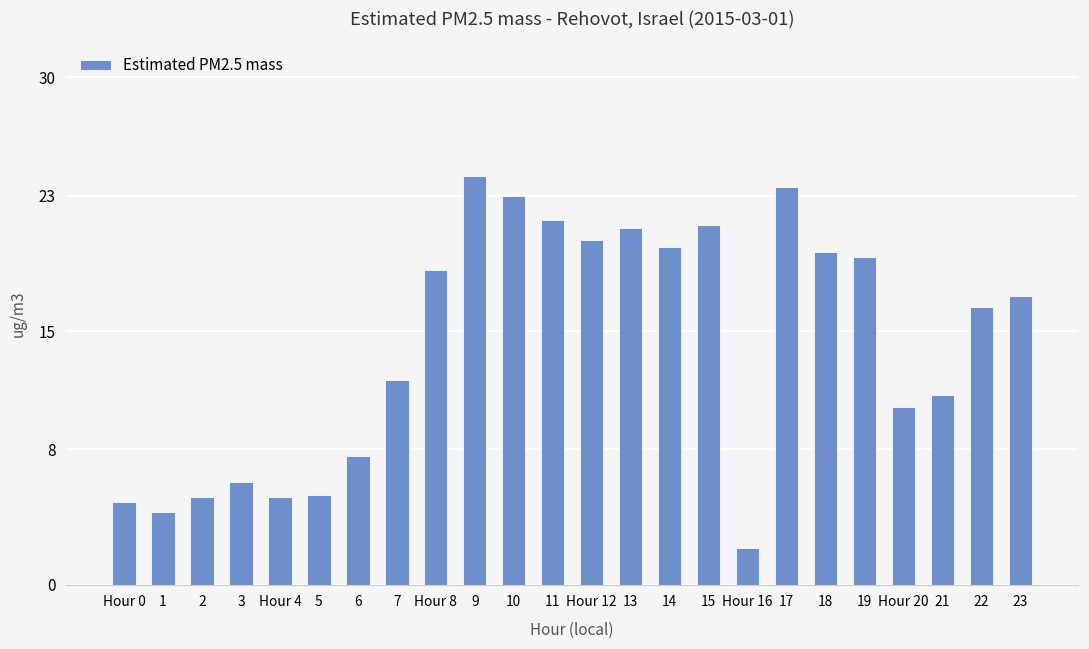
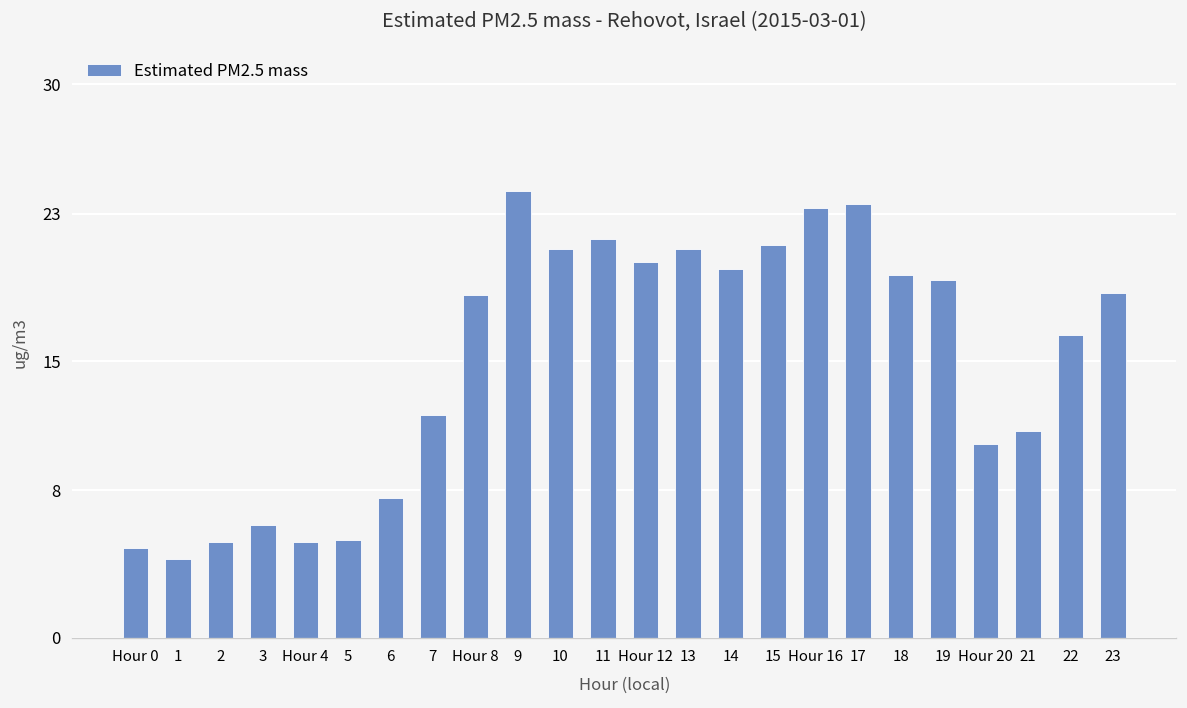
10: 23.0 -> 21.1
Hour 16: 2.2 -> 23.3
23: 17.1 -> 18.7
